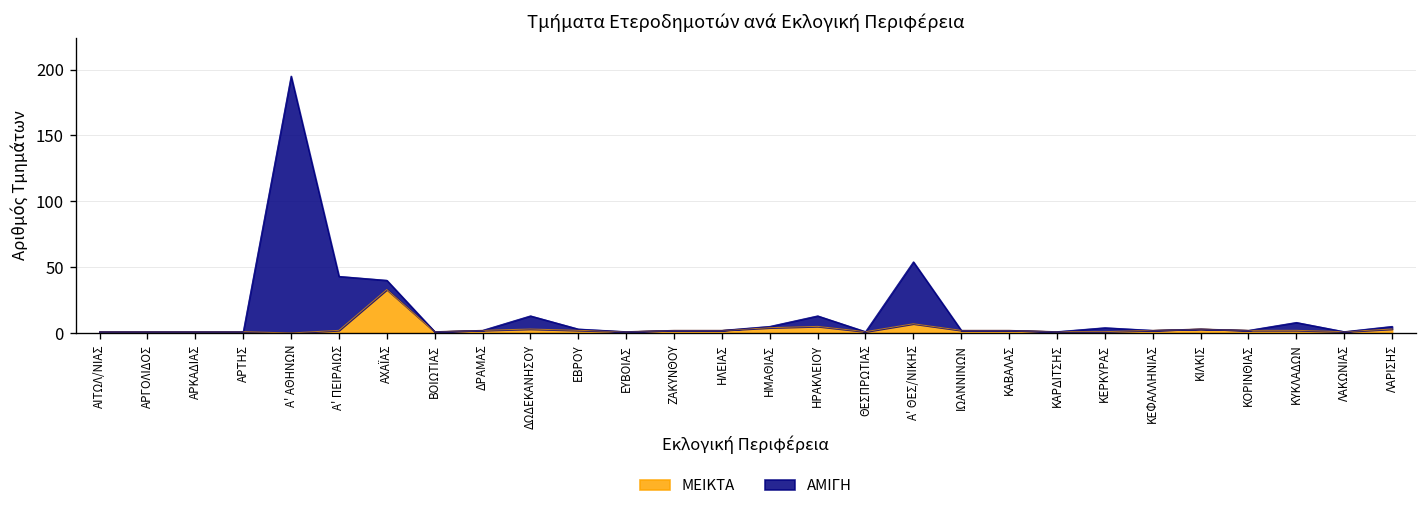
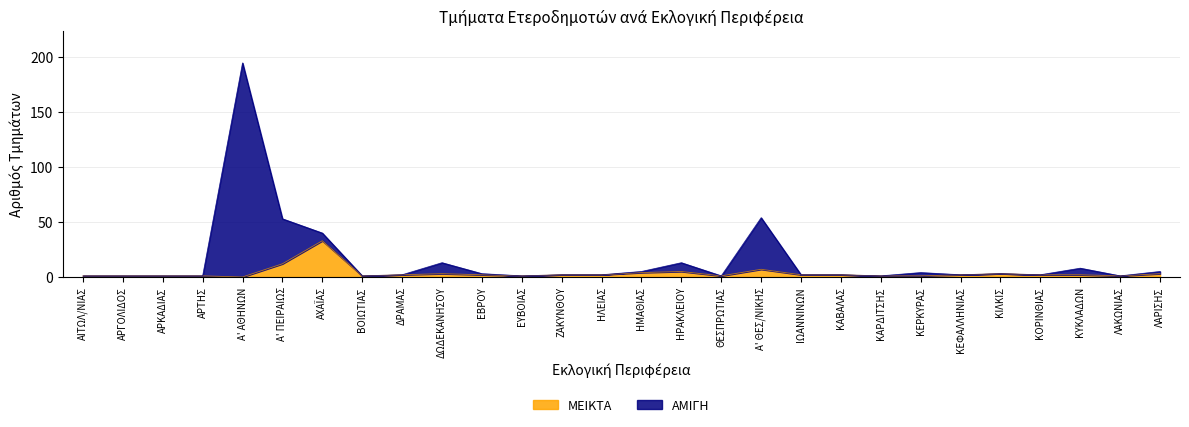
ΜΕΙΚΤΑ, Α' ΠΕΙΡΑΙΩΣ: 2 -> 12
